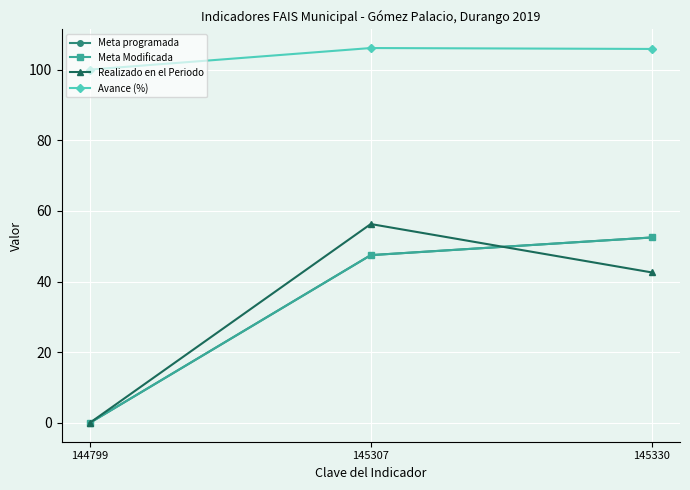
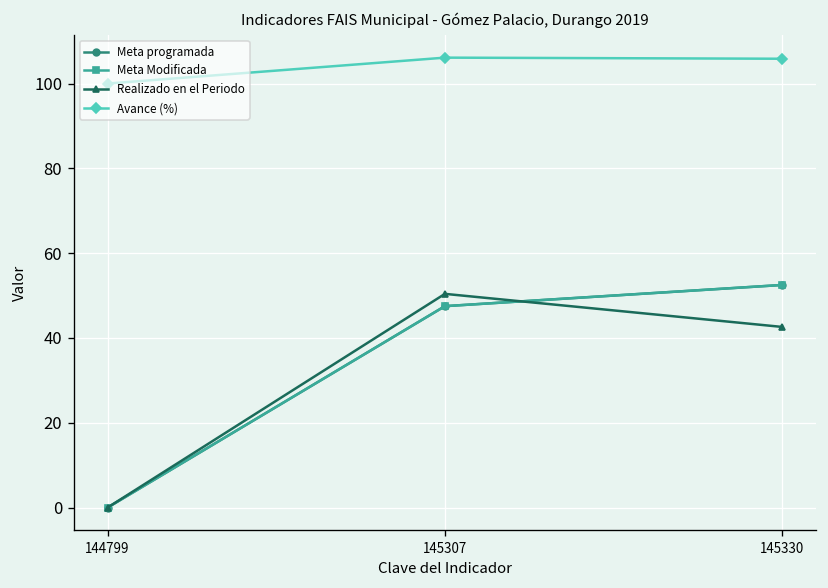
Realizado en el Periodo, 145307: 56 -> 50
